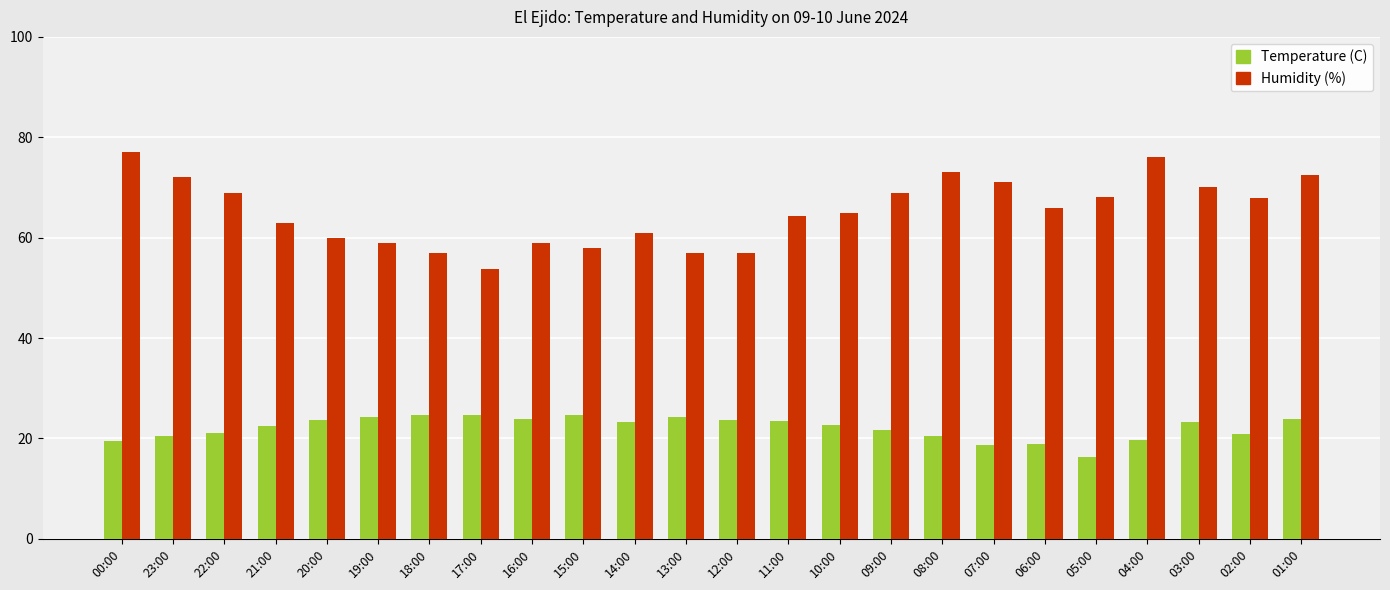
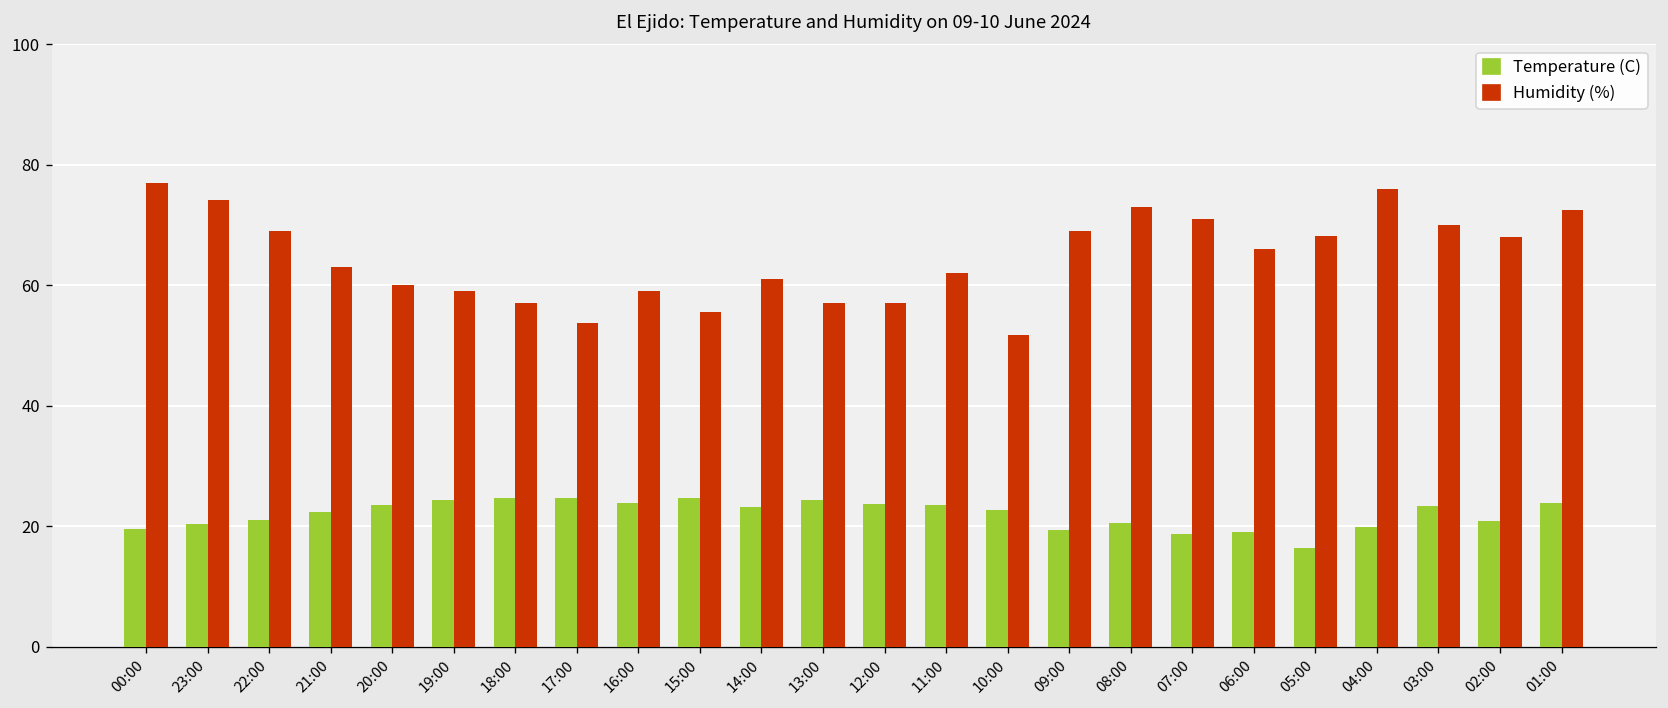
Humidity (%), 23:00: 72 -> 74
Humidity (%), 15:00: 58 -> 56
Humidity (%), 11:00: 64 -> 62
Humidity (%), 10:00: 65 -> 52
Temperature (C), 09:00: 22 -> 19
